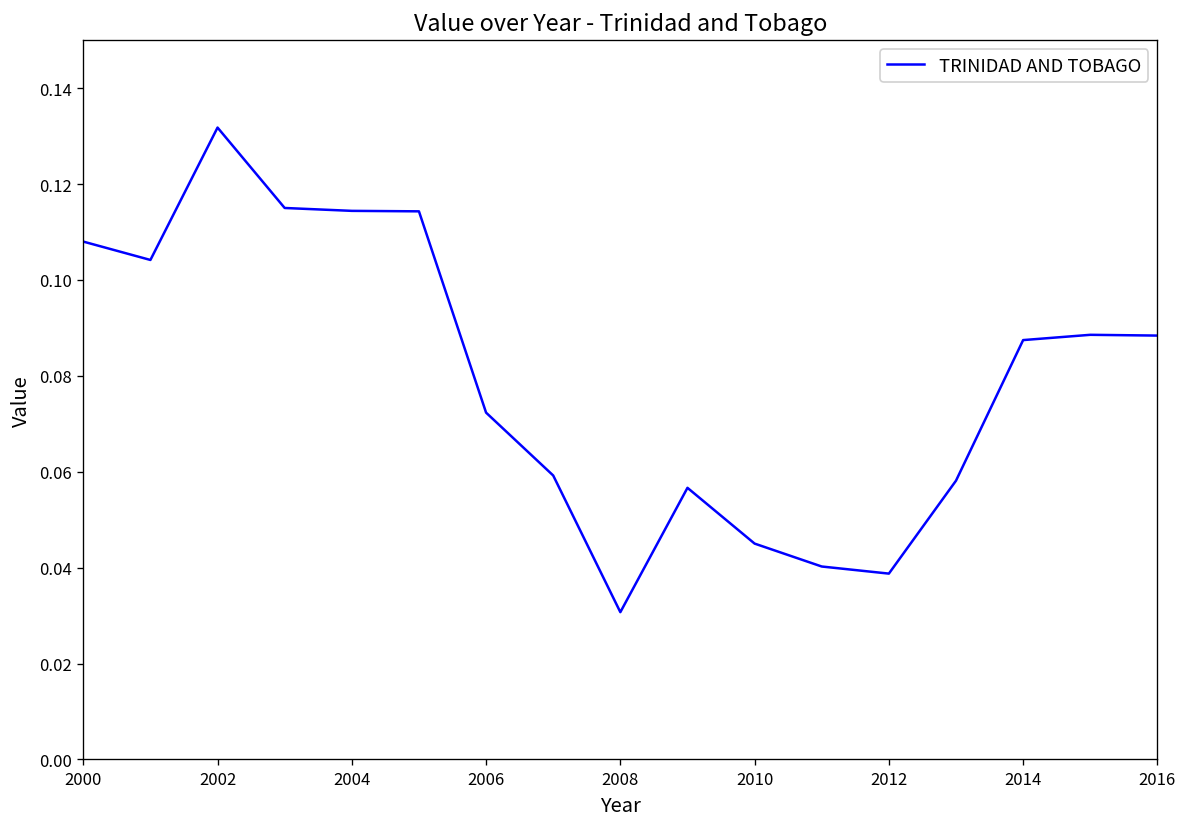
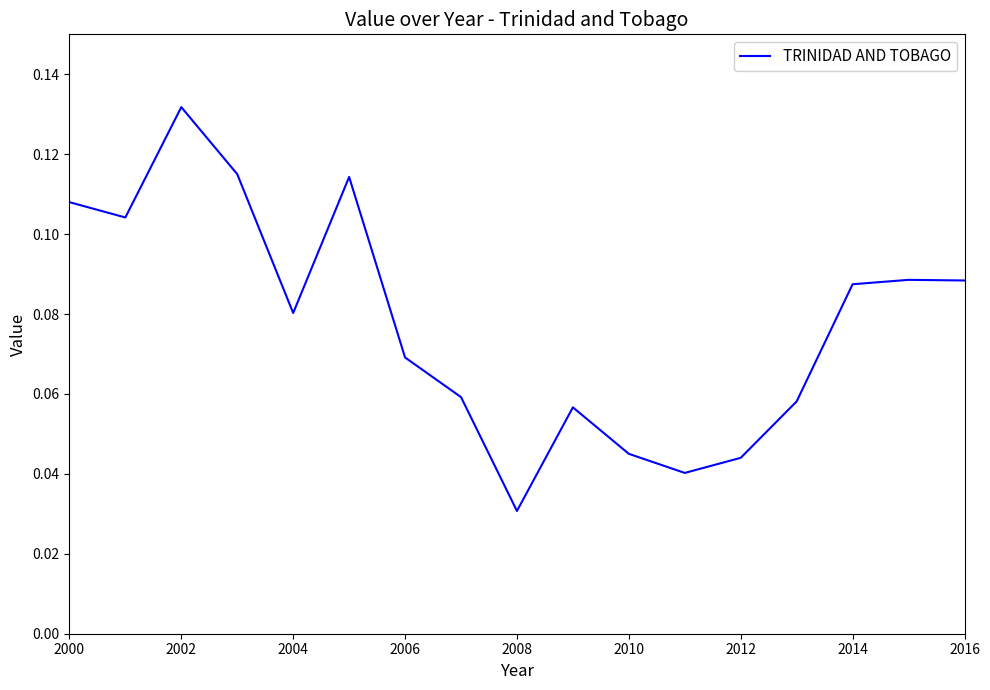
2004: 0.114 -> 0.080
2006: 0.072 -> 0.069
2012: 0.039 -> 0.044
